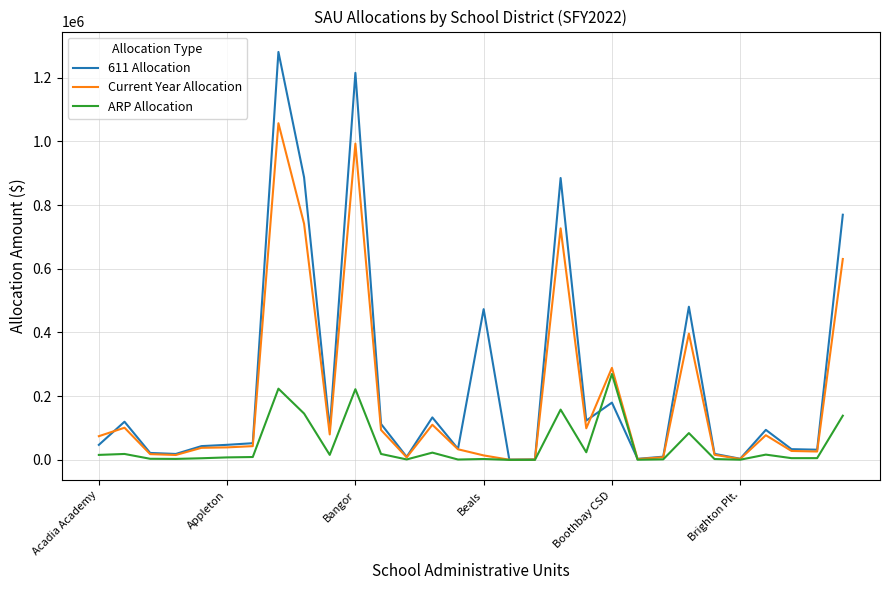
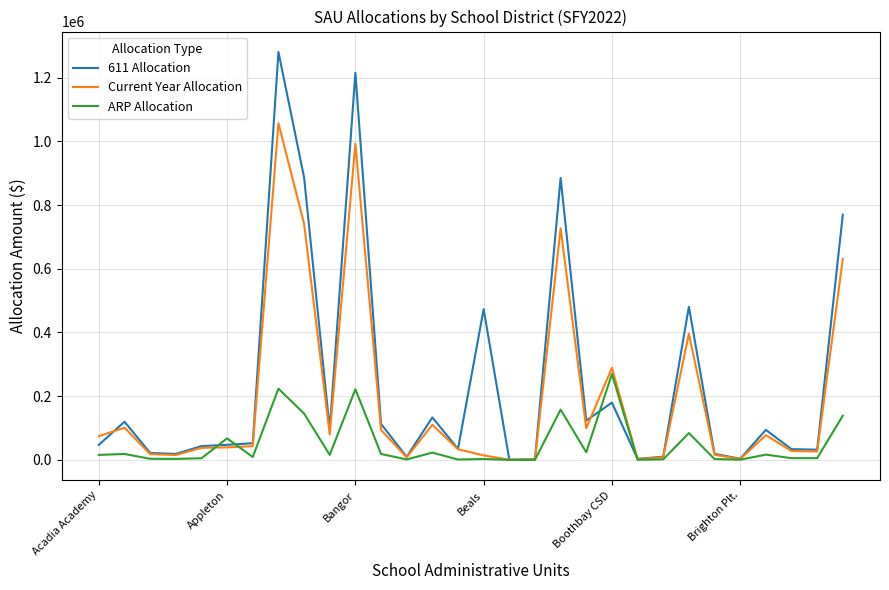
ARP Allocation, Appleton: 10000 -> 70000
